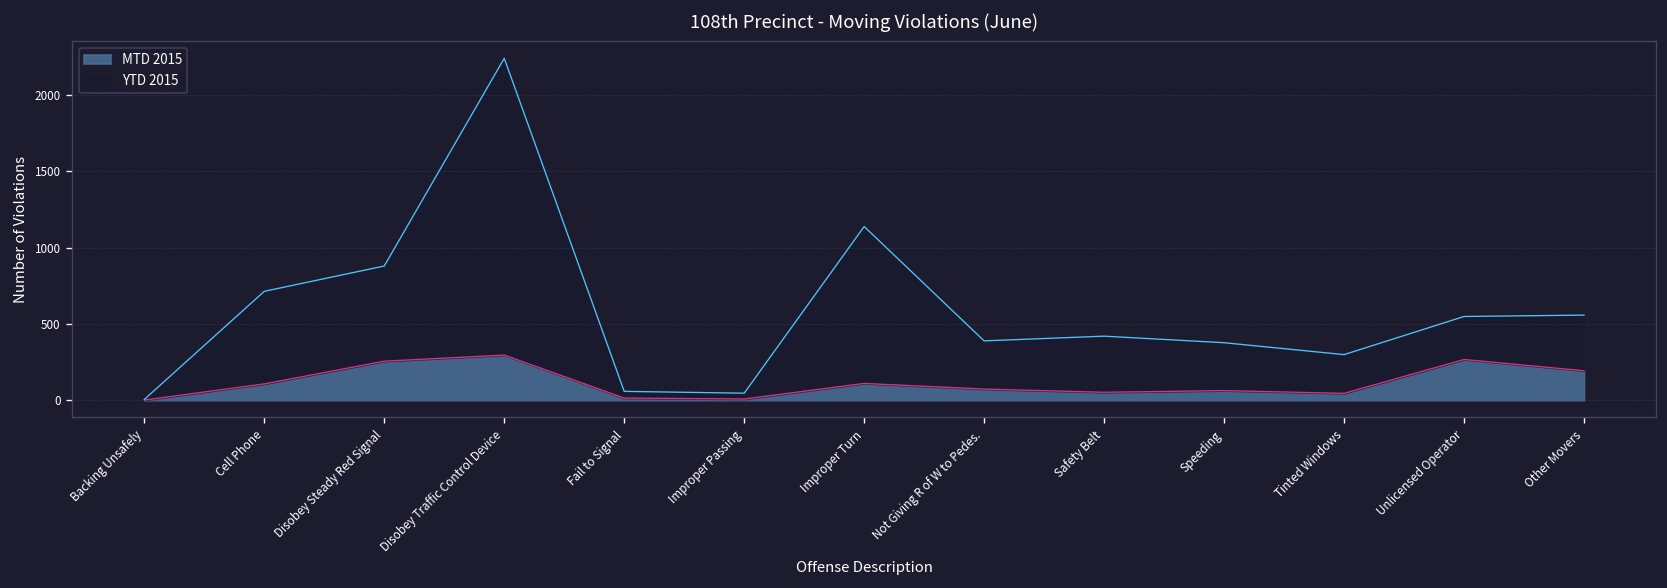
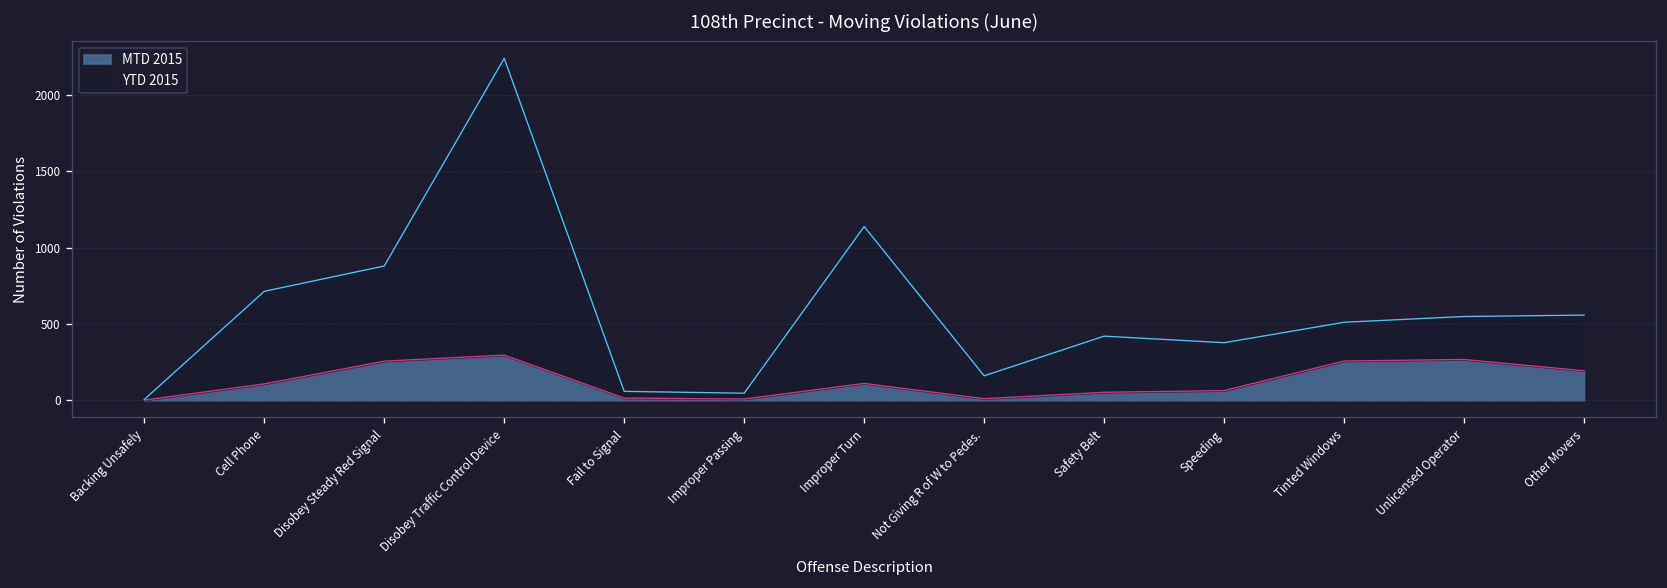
MTD 2015, Not Giving R of W to Pedes.: 70 -> 10
YTD 2015, Not Giving R of W to Pedes.: 320 -> 150
MTD 2015, Tinted Windows: 50 -> 260
